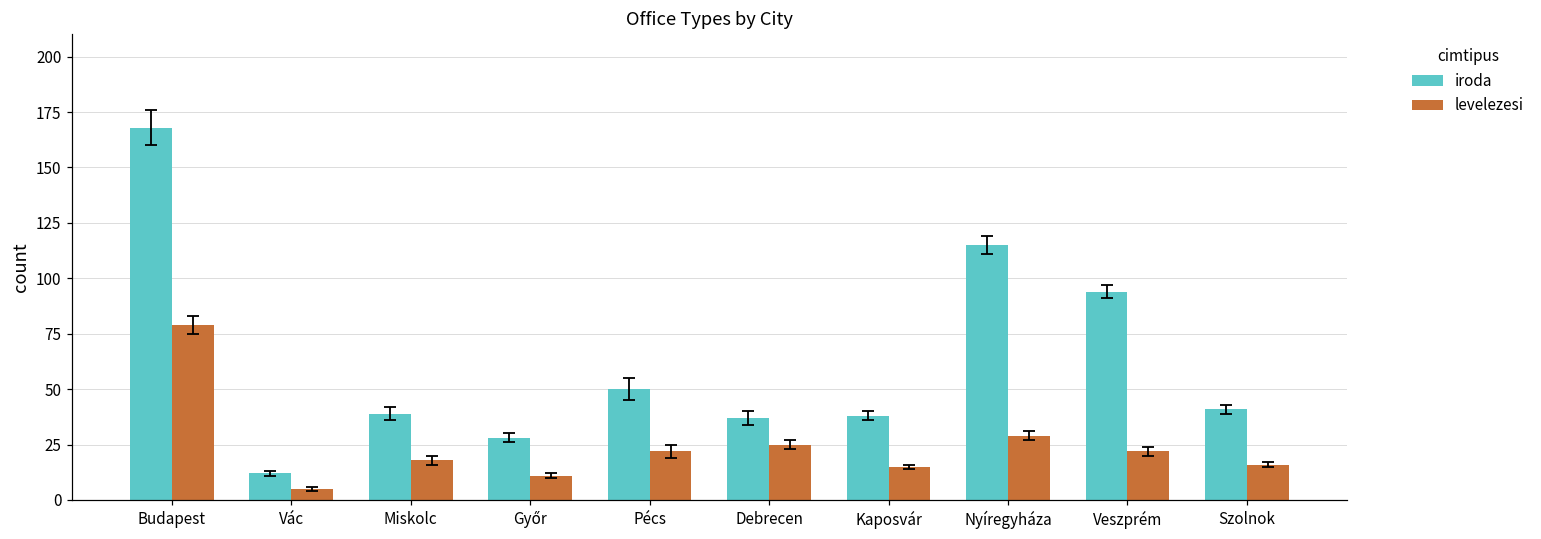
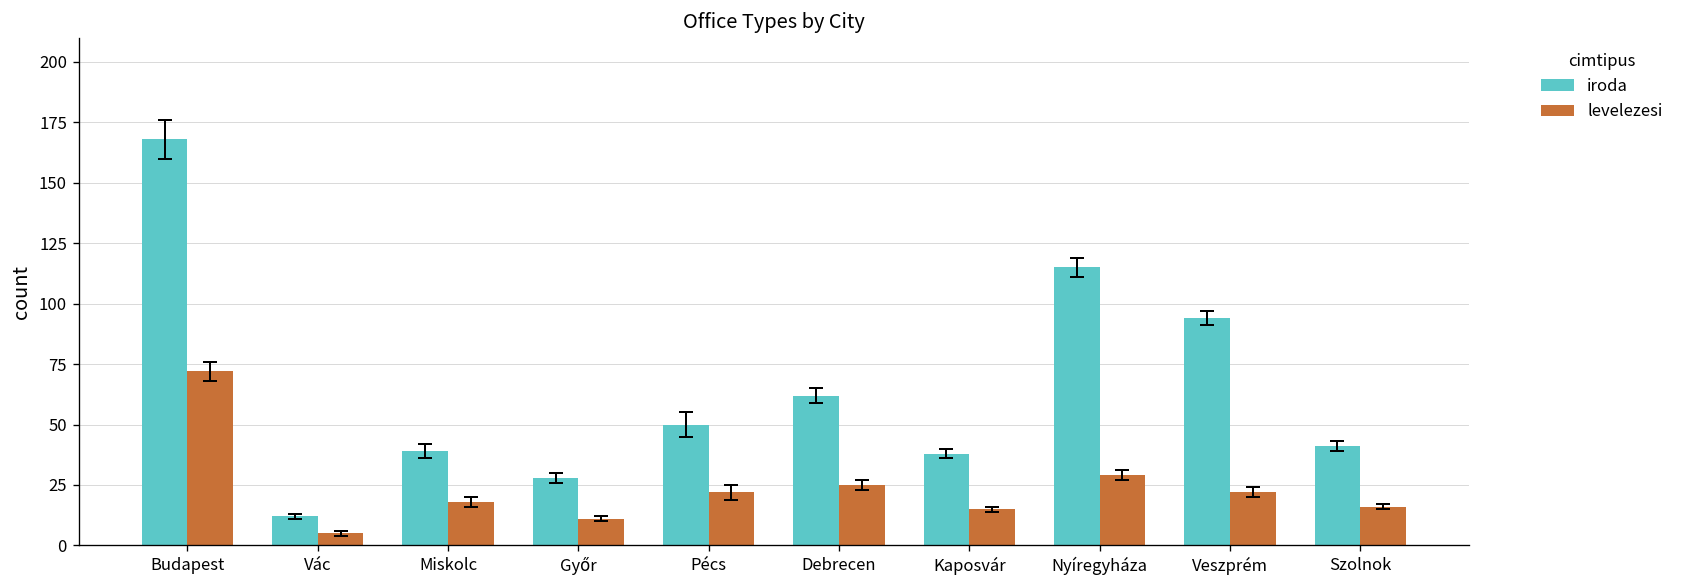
levelezesi, Budapest: 79 -> 72
iroda, Debrecen: 37 -> 62
